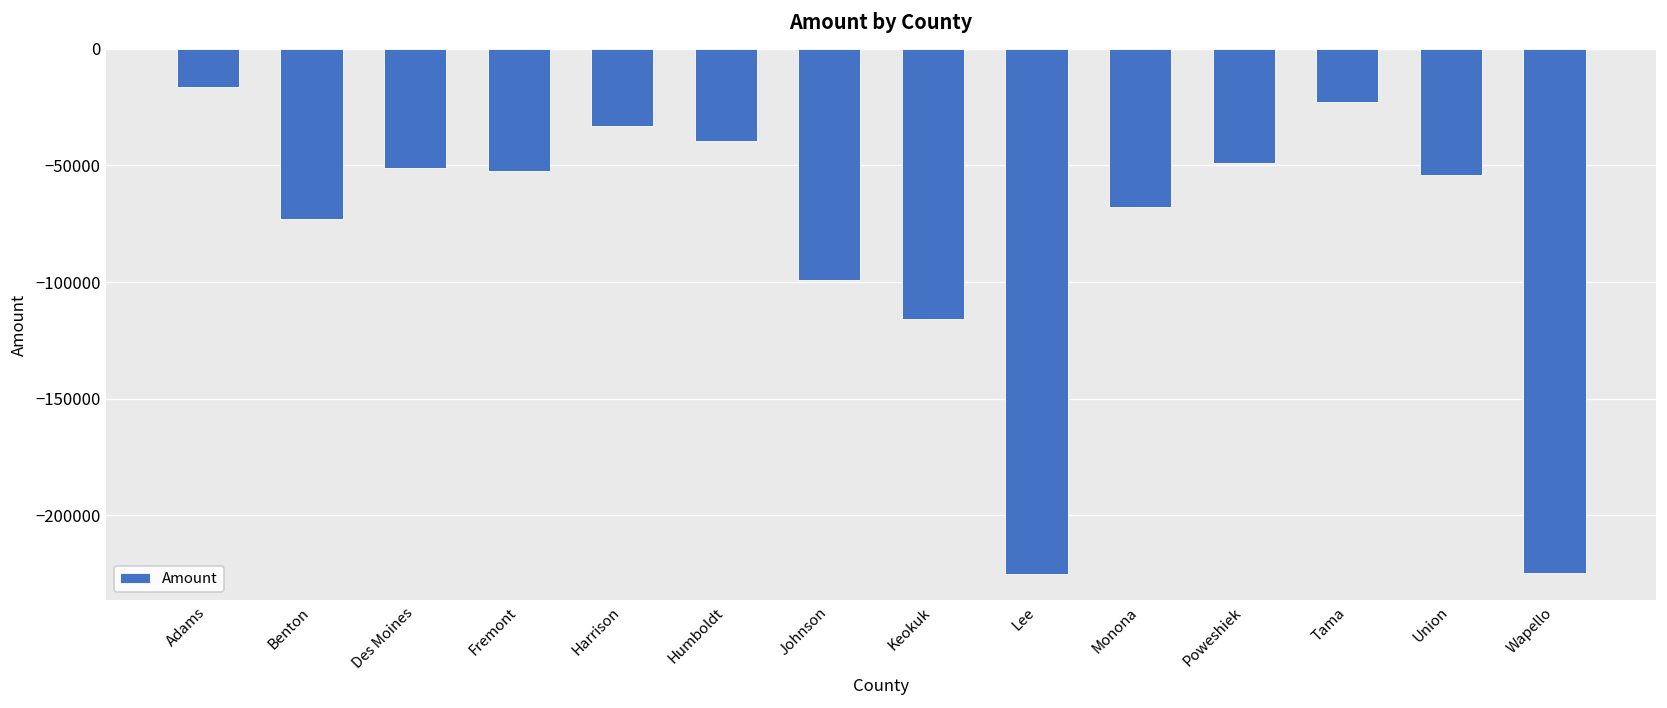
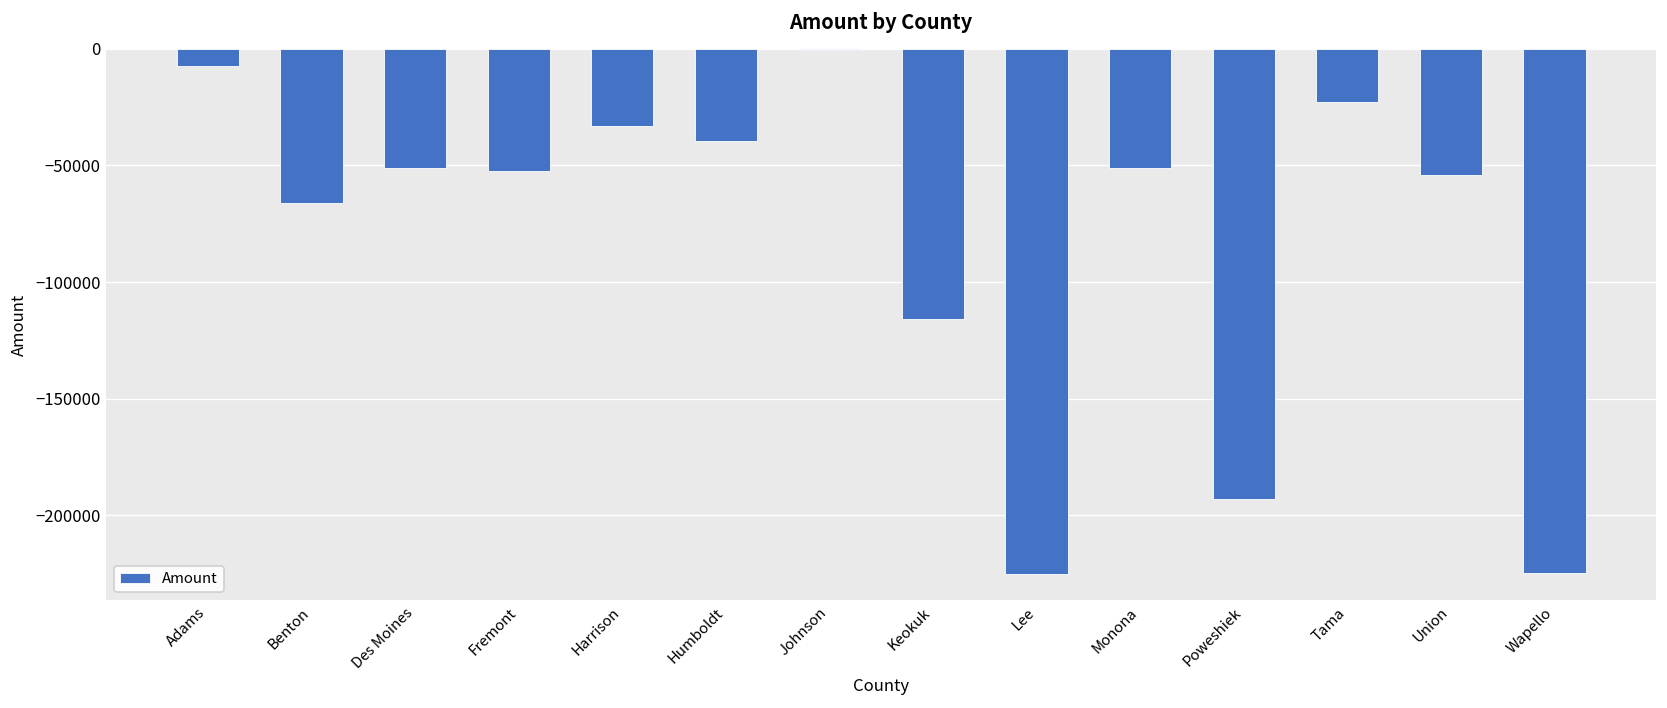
Adams: -16000 -> -7000
Benton: -73000 -> -66000
Johnson: -99000 -> -1000
Monona: -68000 -> -51000
Poweshiek: -49000 -> -193000
